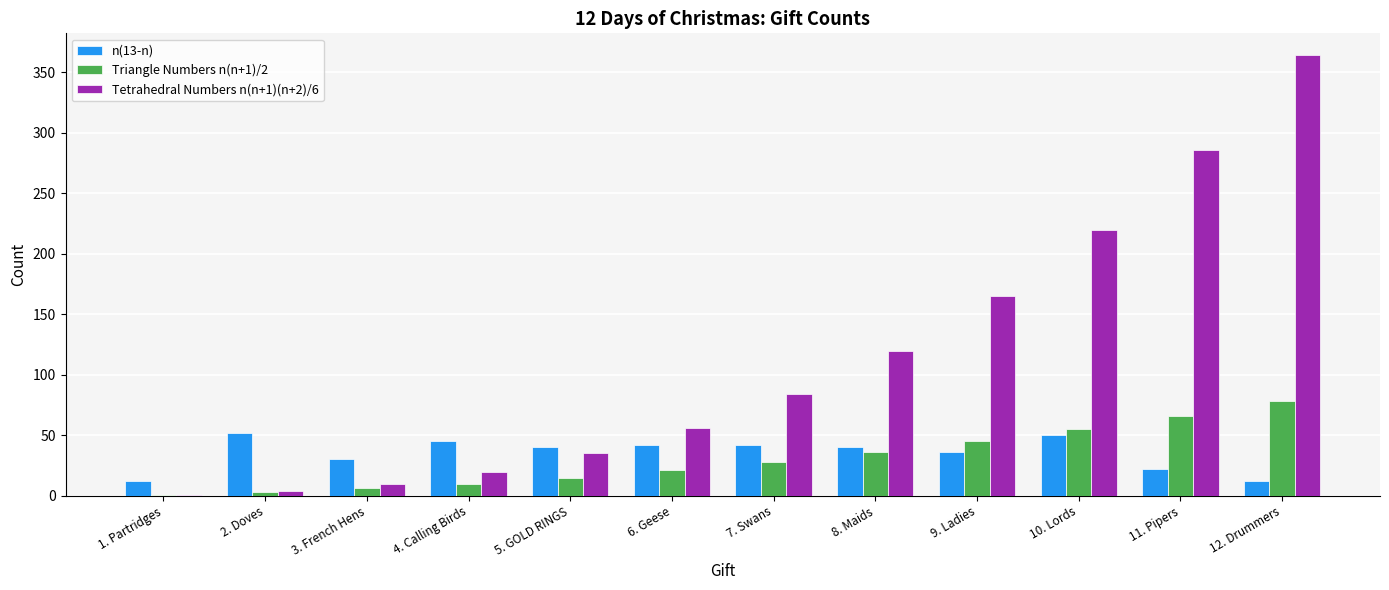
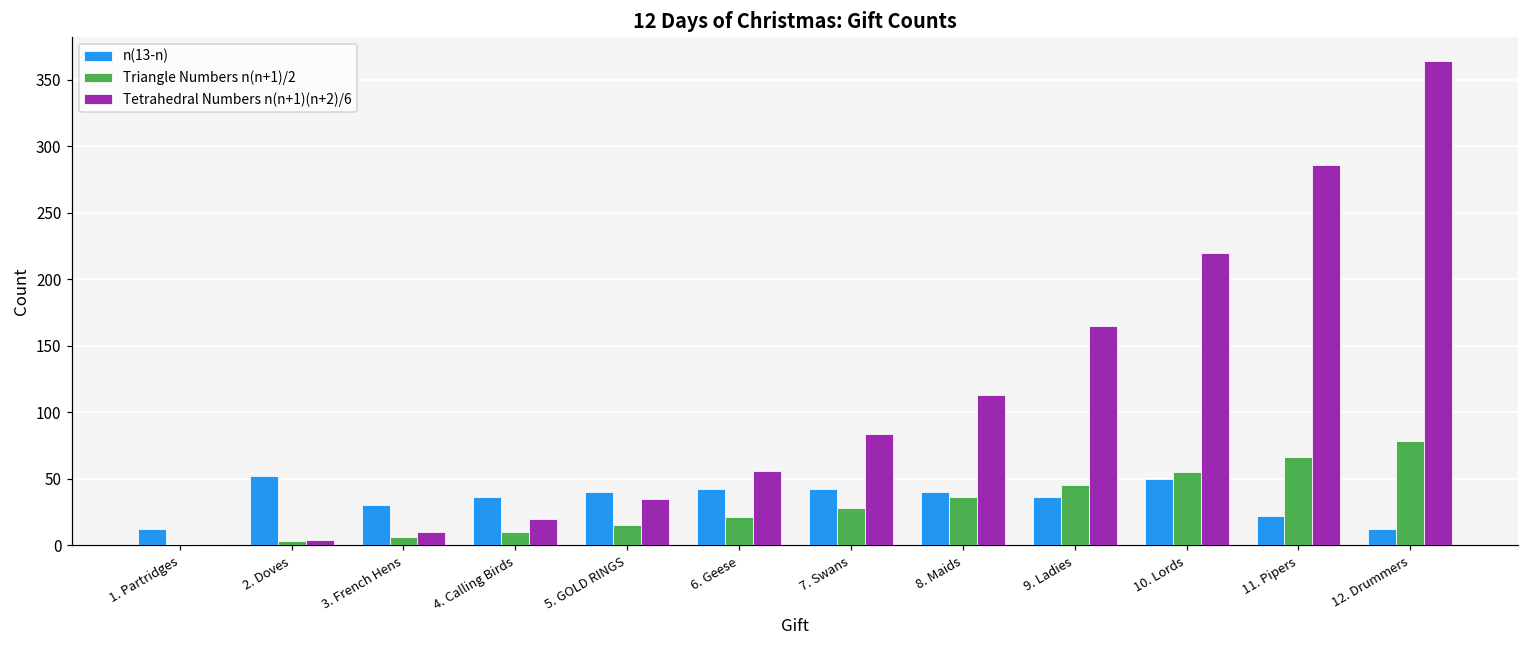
n(13-n), 4. Calling Birds: 45 -> 36
Tetrahedral Numbers n(n+1)(n+2)/6, 8. Maids: 120 -> 113
